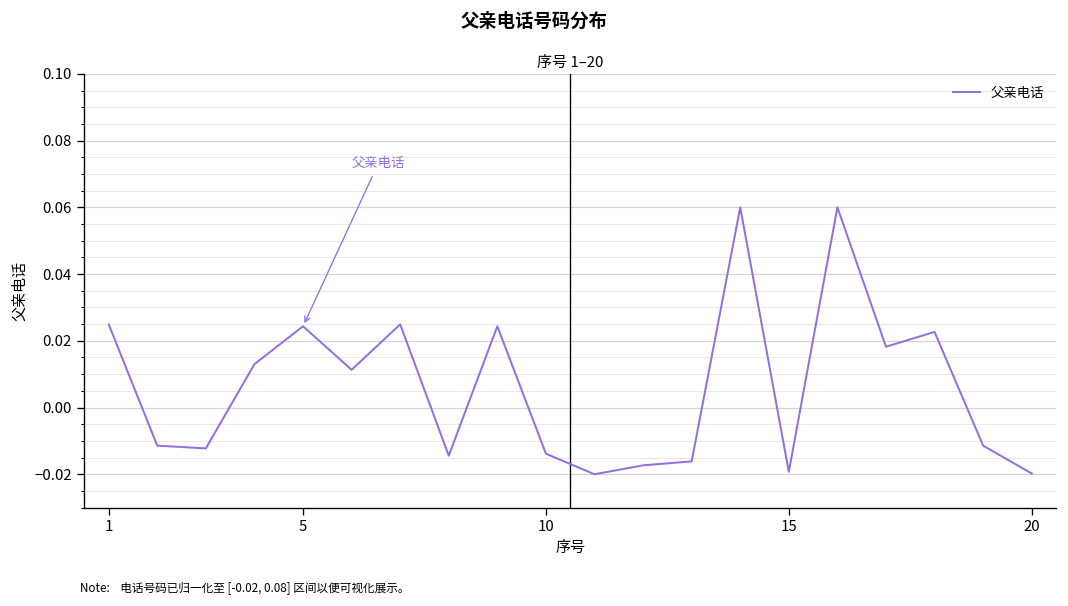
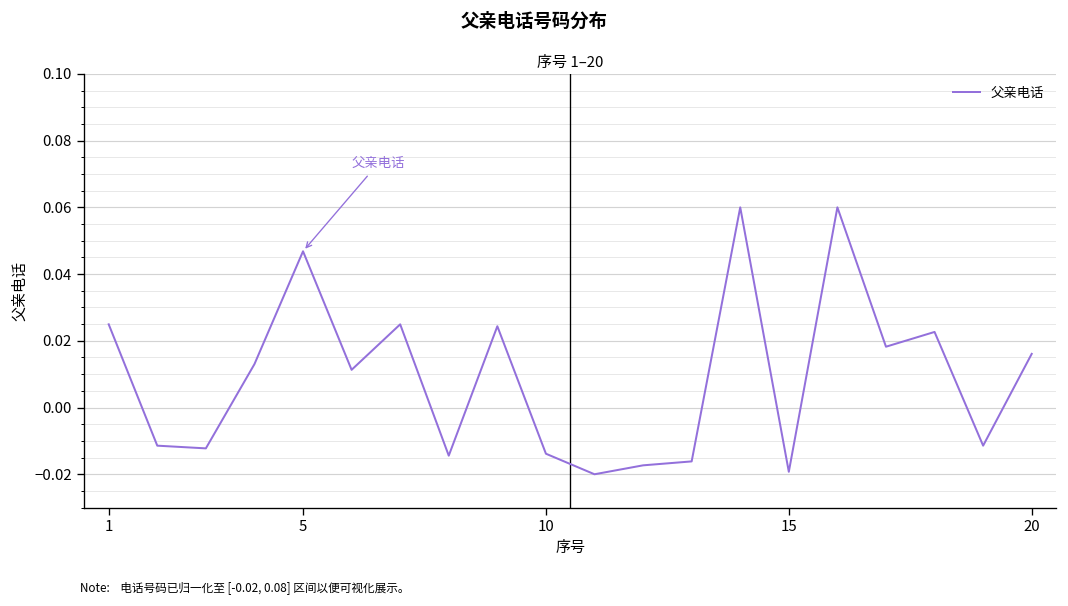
5: 0.024 -> 0.047
20: -0.020 -> 0.016
